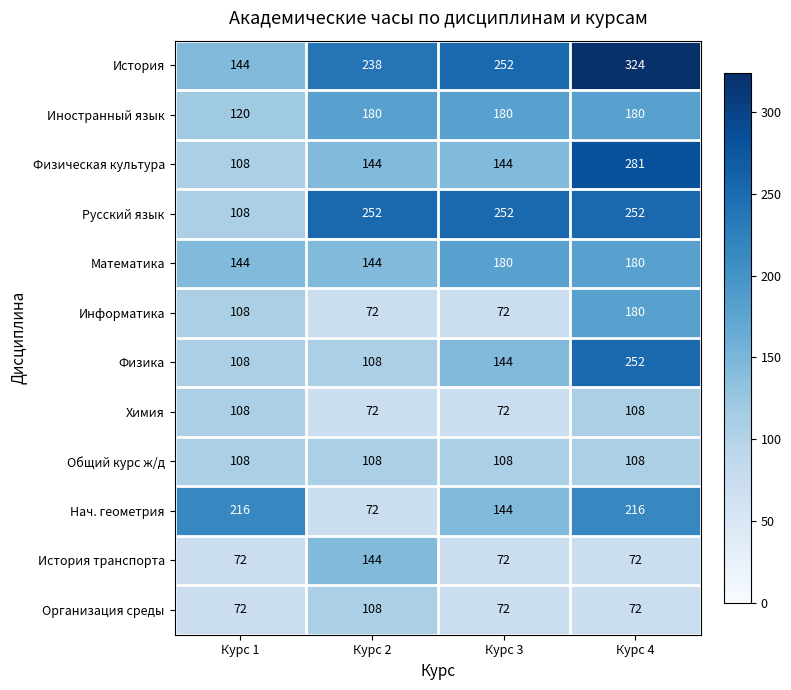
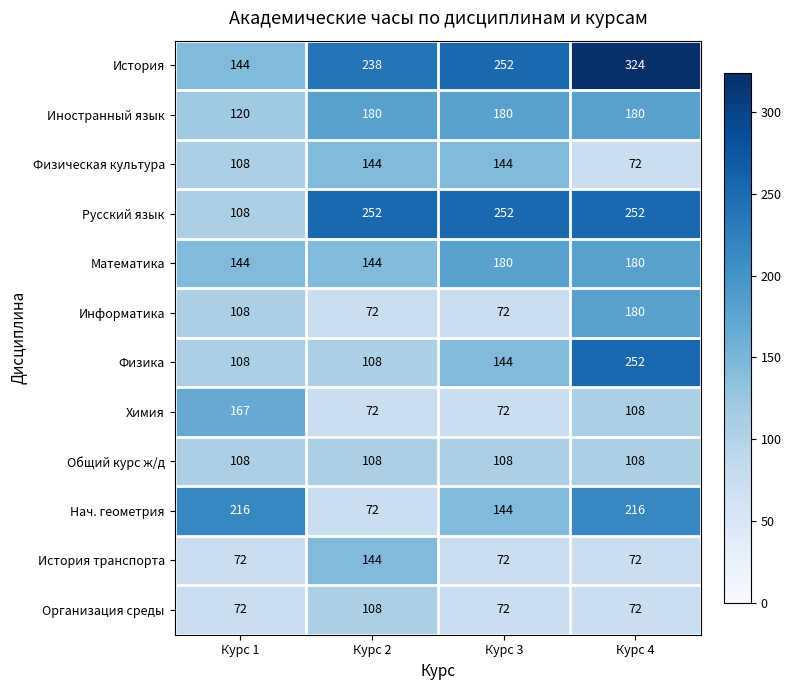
Физическая культура, Курс 4: 281 -> 72
Химия, Курс 1: 108 -> 167
